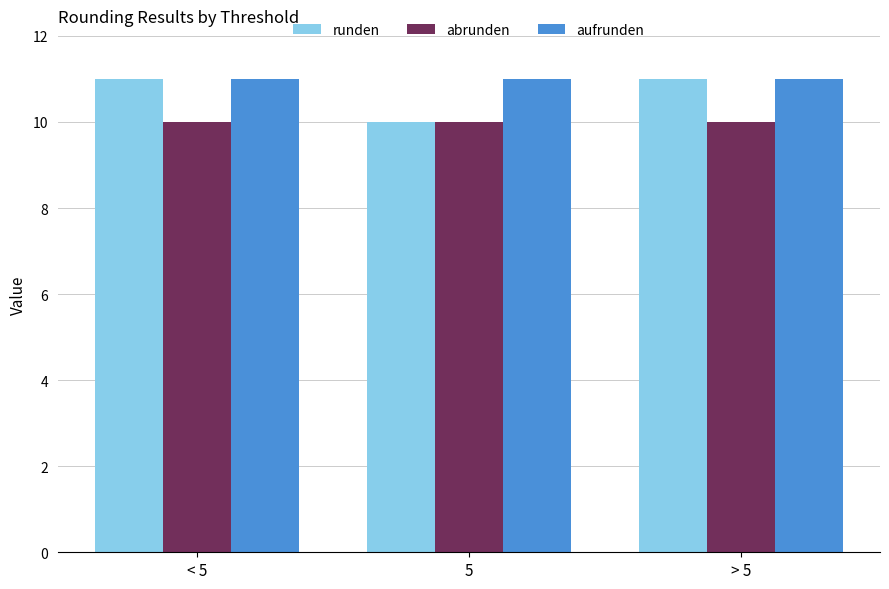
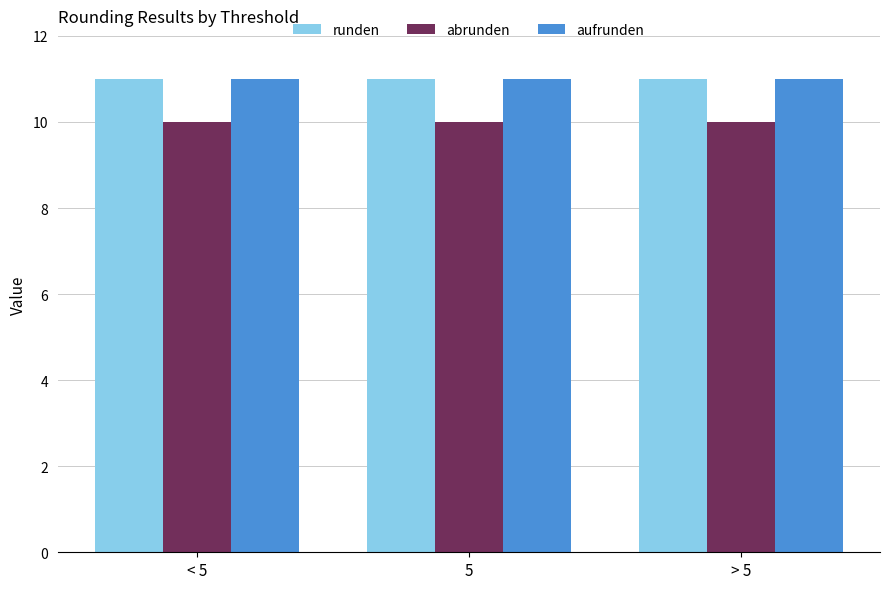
runden, 5: 10 -> 11
